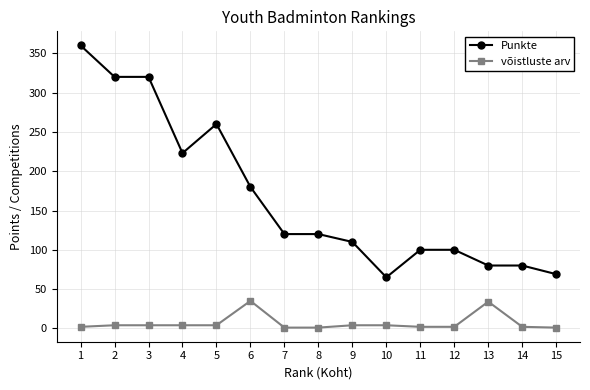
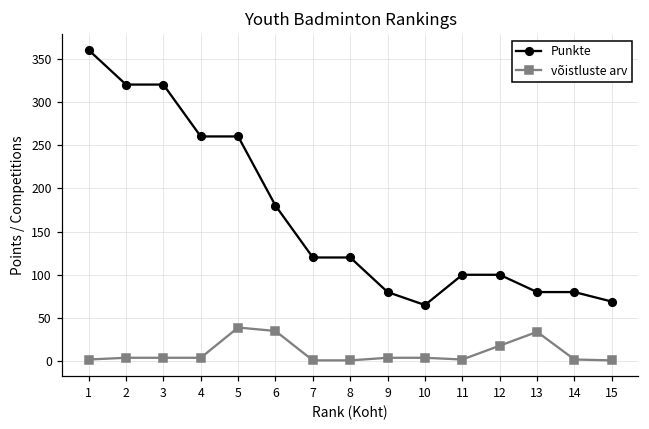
Punkte, 4: 220 -> 260
võistluste arv, 5: 0 -> 40
Punkte, 9: 110 -> 80
võistluste arv, 12: 0 -> 20
